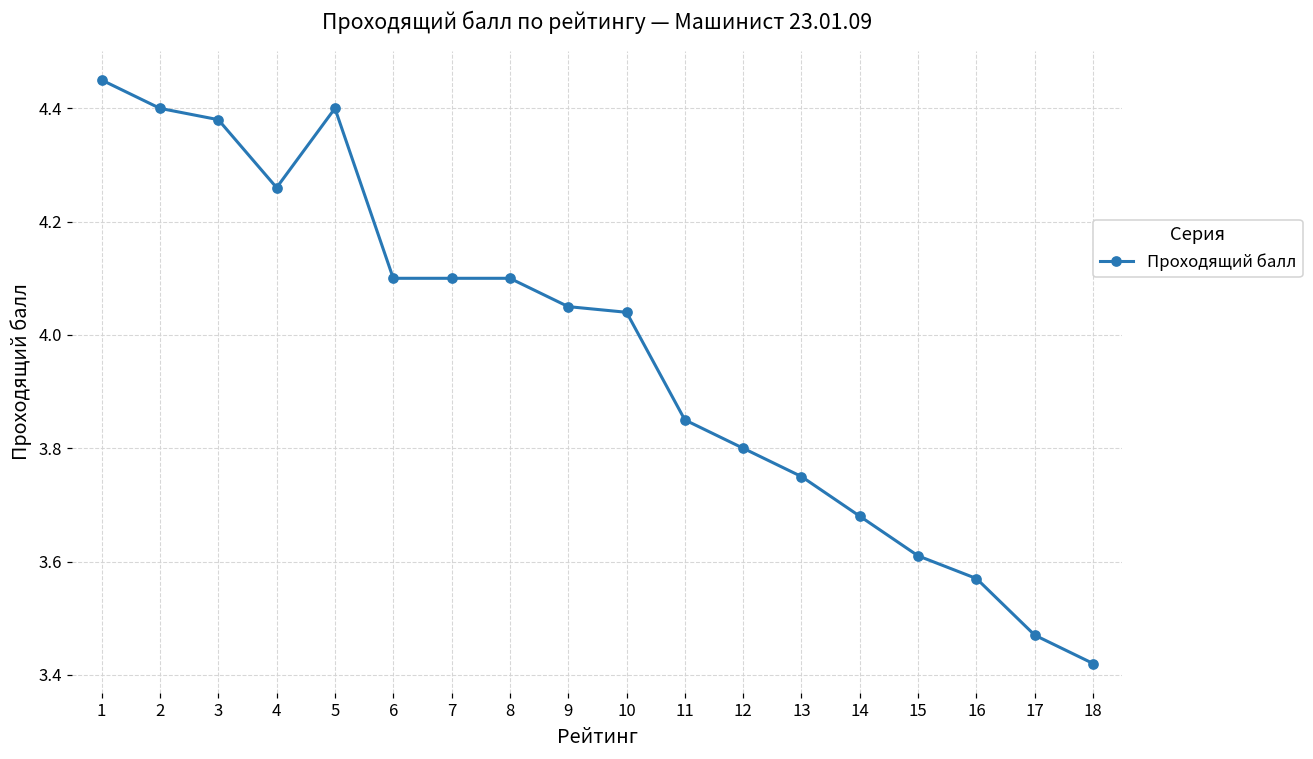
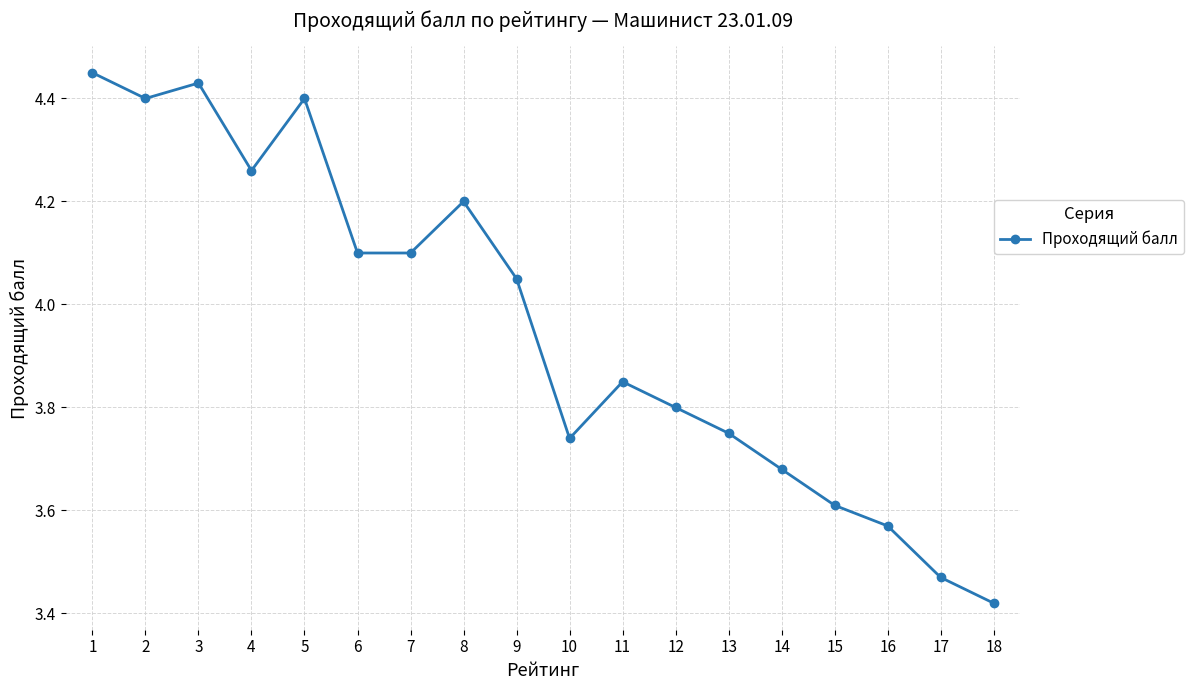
3: 4.38 -> 4.43
8: 4.1 -> 4.2
10: 4.04 -> 3.74
